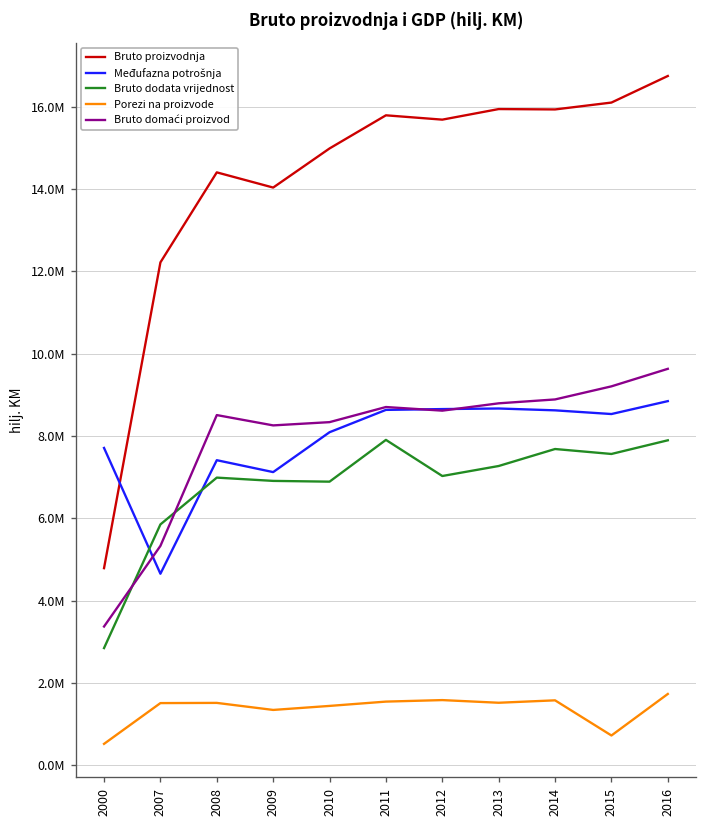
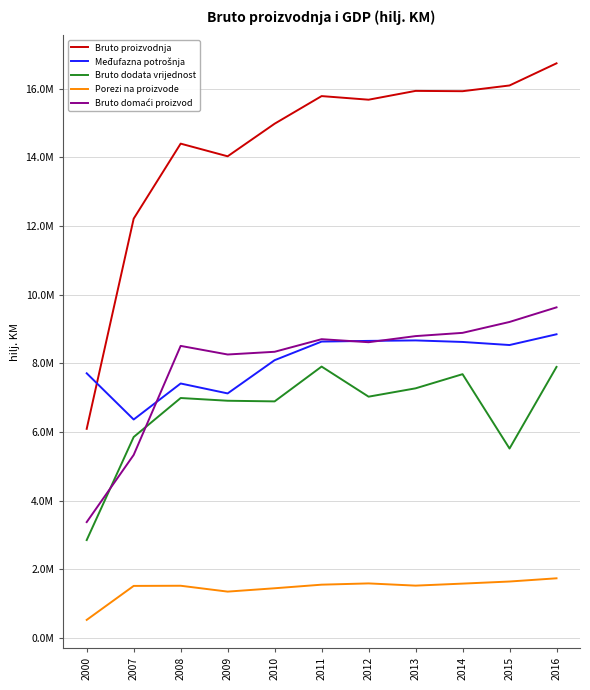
Bruto proizvodnja, 2000: 4800000 -> 6100000
Međufazna potrošnja, 2007: 4700000 -> 6400000
Bruto dodata vrijednost, 2015: 7600000 -> 5500000
Porezi na proizvode, 2015: 700000 -> 1600000
